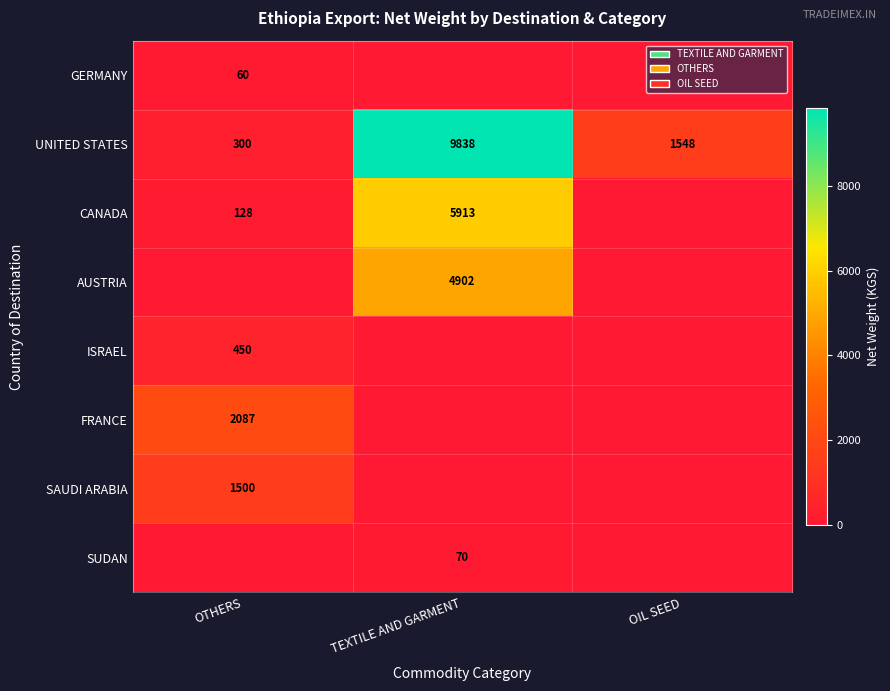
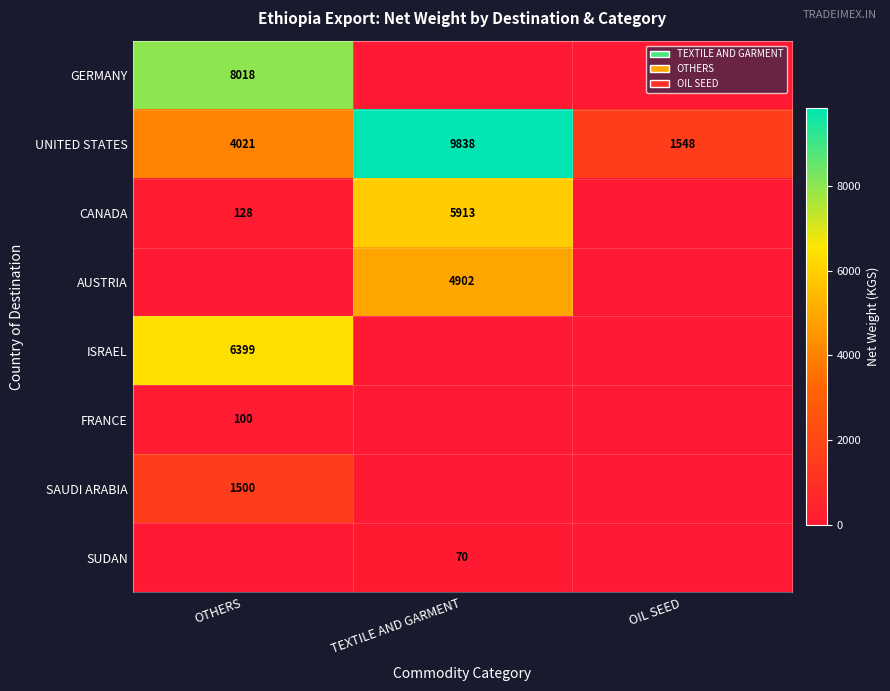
GERMANY, OTHERS: 60 -> 8018
UNITED STATES, OTHERS: 300 -> 4021
ISRAEL, OTHERS: 450 -> 6399
FRANCE, OTHERS: 2087 -> 100
